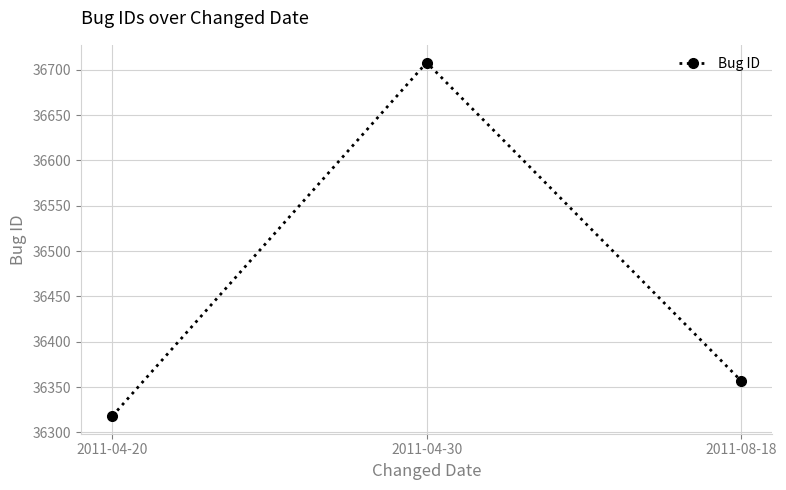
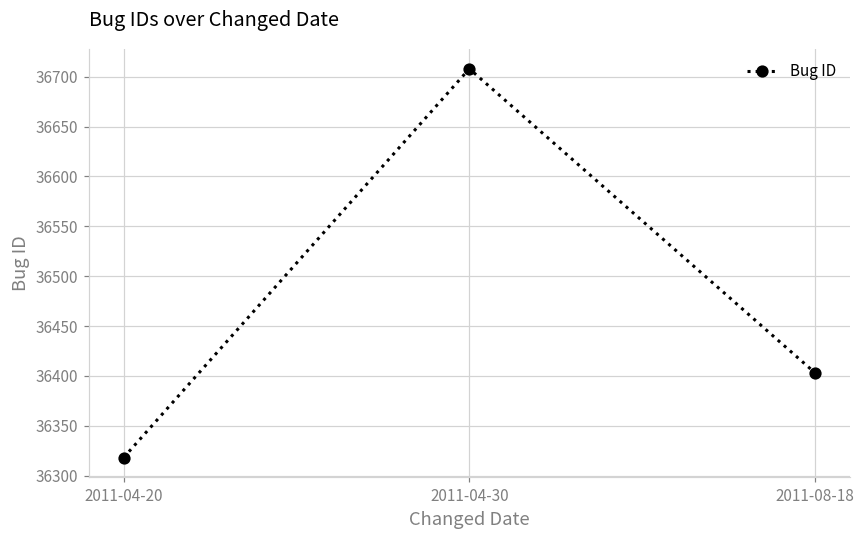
2011-08-18: 36360 -> 36400
